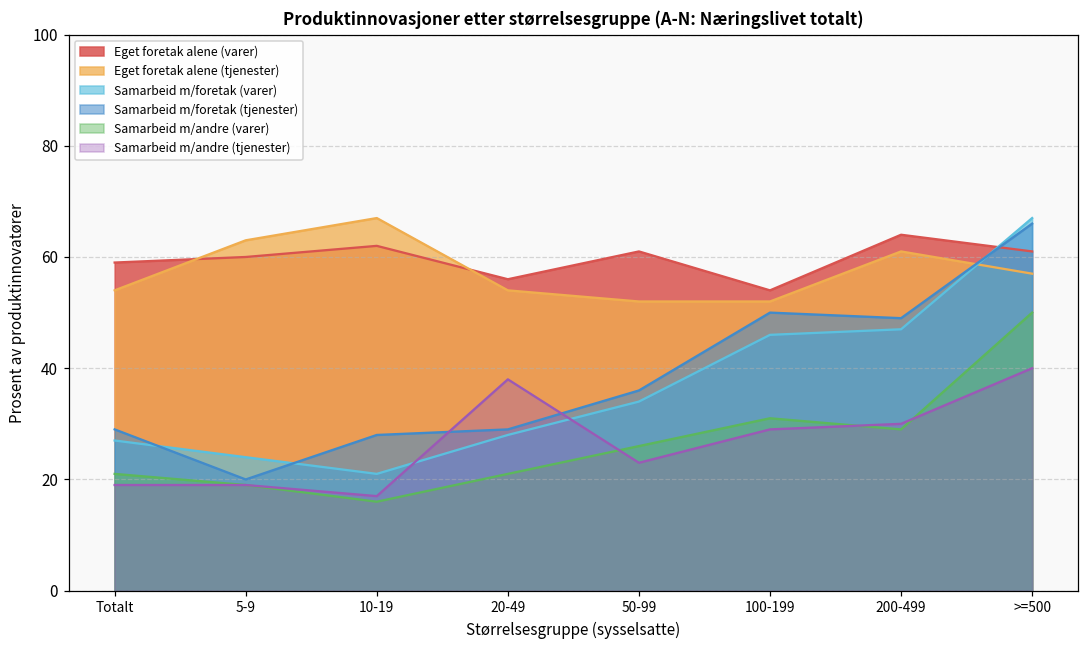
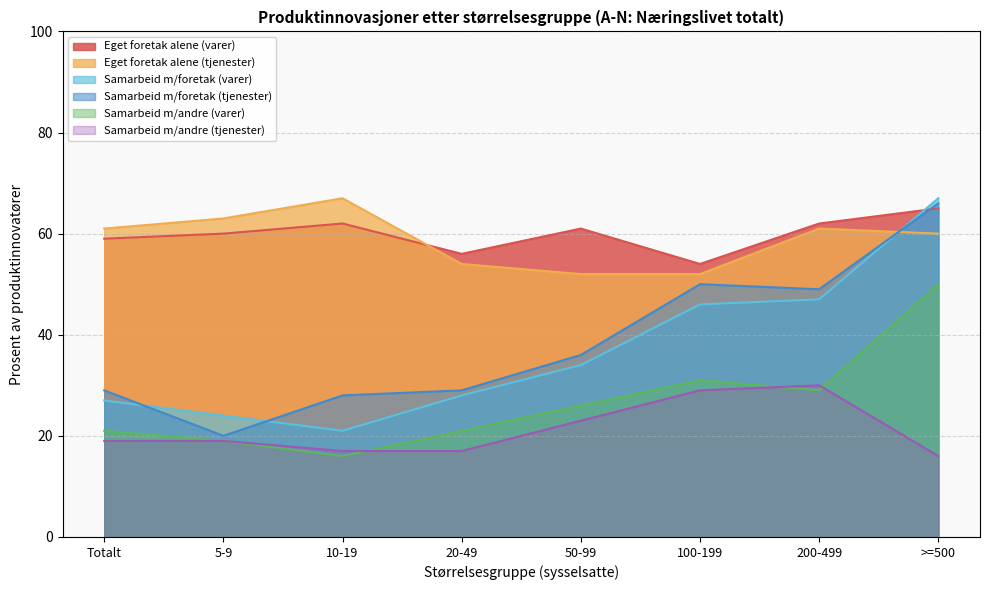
Eget foretak alene (tjenester), Totalt: 54 -> 61
Samarbeid m/andre (tjenester), 20-49: 38 -> 17
Eget foretak alene (varer), 200-499: 64 -> 62
Eget foretak alene (varer), >=500: 61 -> 65
Eget foretak alene (tjenester), >=500: 57 -> 60
Samarbeid m/andre (tjenester), >=500: 40 -> 16
